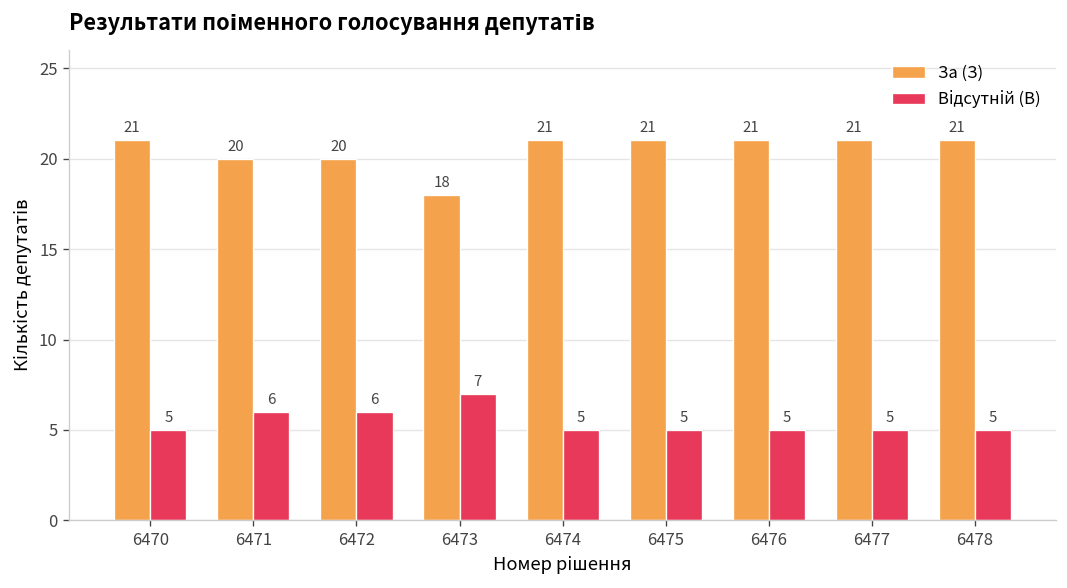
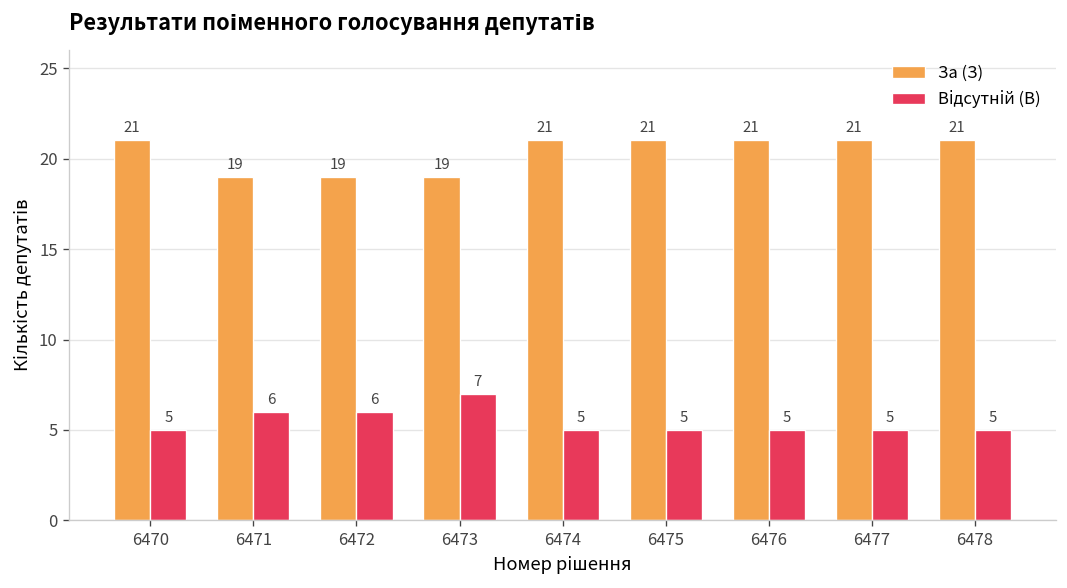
За (З), 6471: 20 -> 19
За (З), 6472: 20 -> 19
За (З), 6473: 18 -> 19
